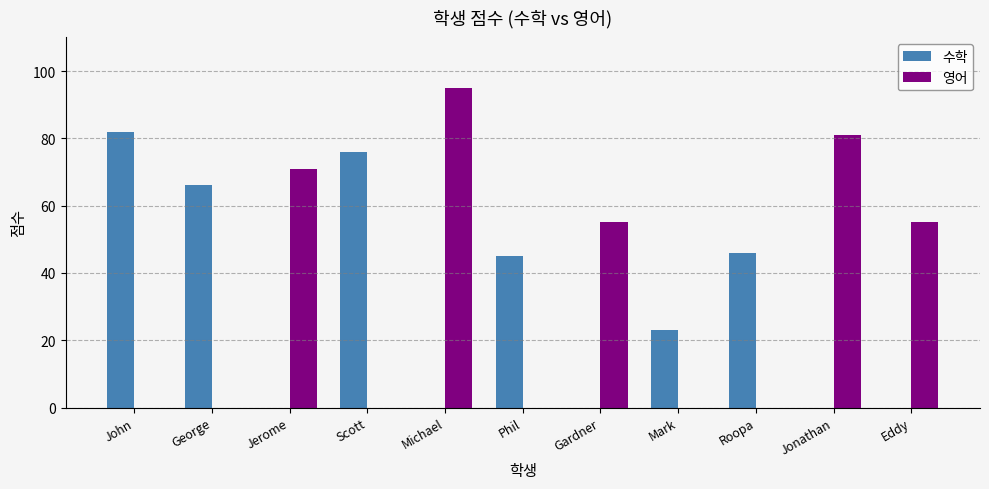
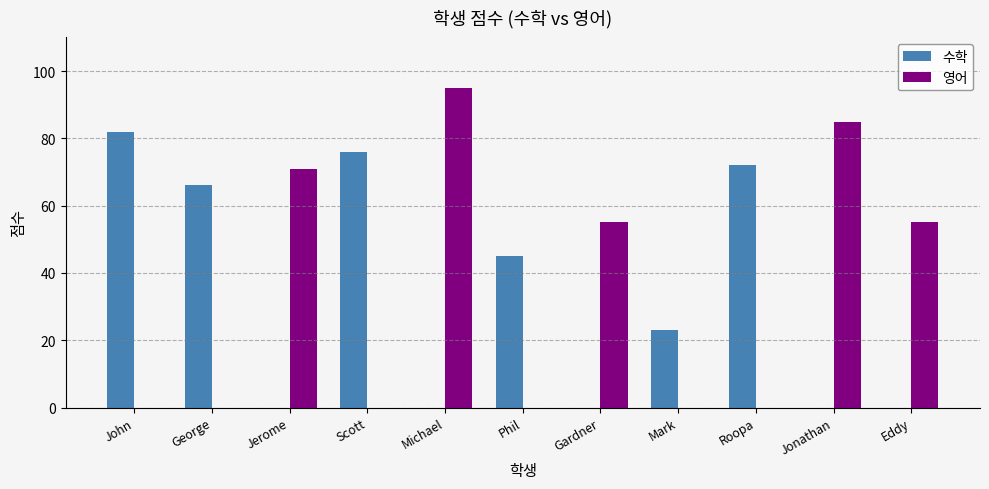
수학, Roopa: 46 -> 72
영어, Jonathan: 81 -> 85
